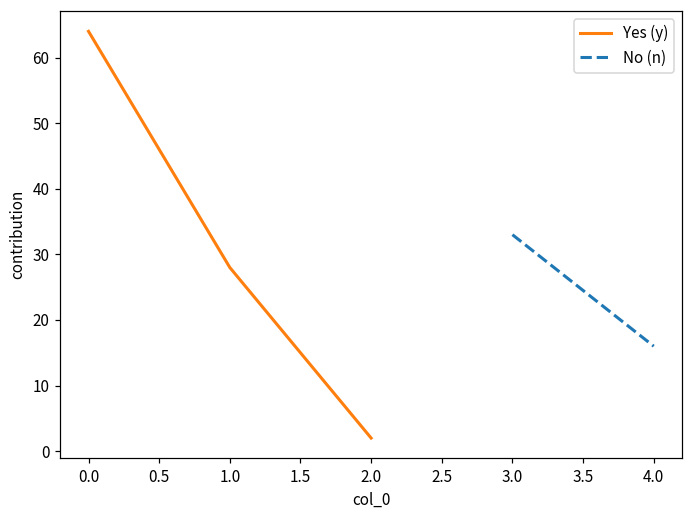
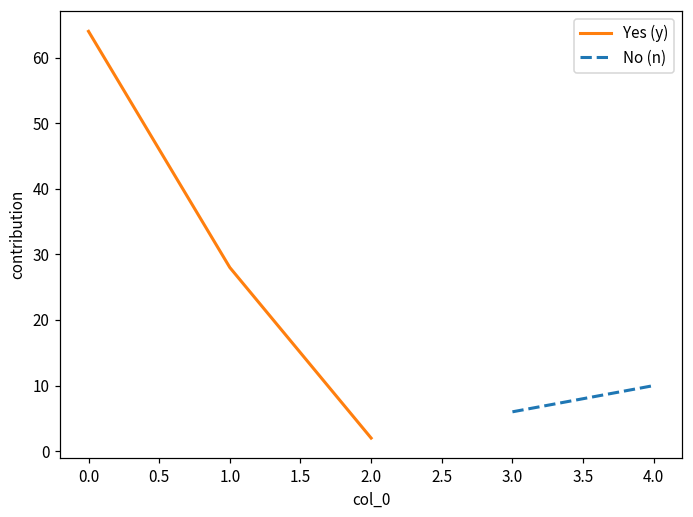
No (n), 3.0: 33 -> 6
No (n), 4.0: 16 -> 10
